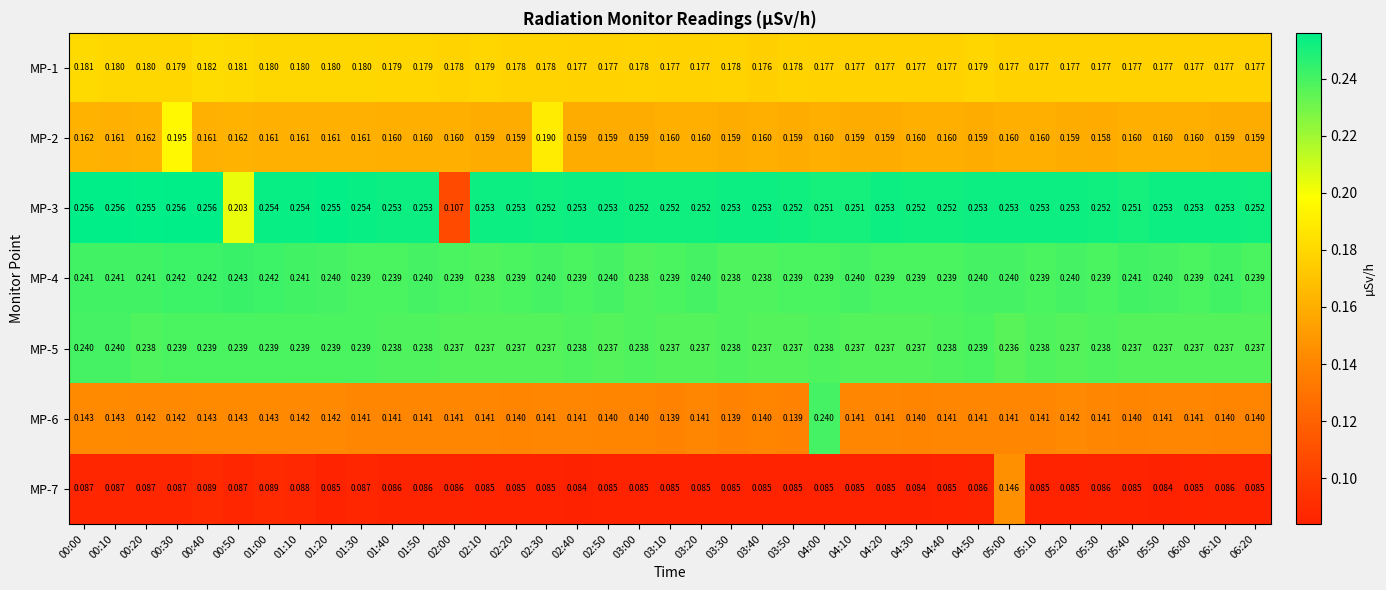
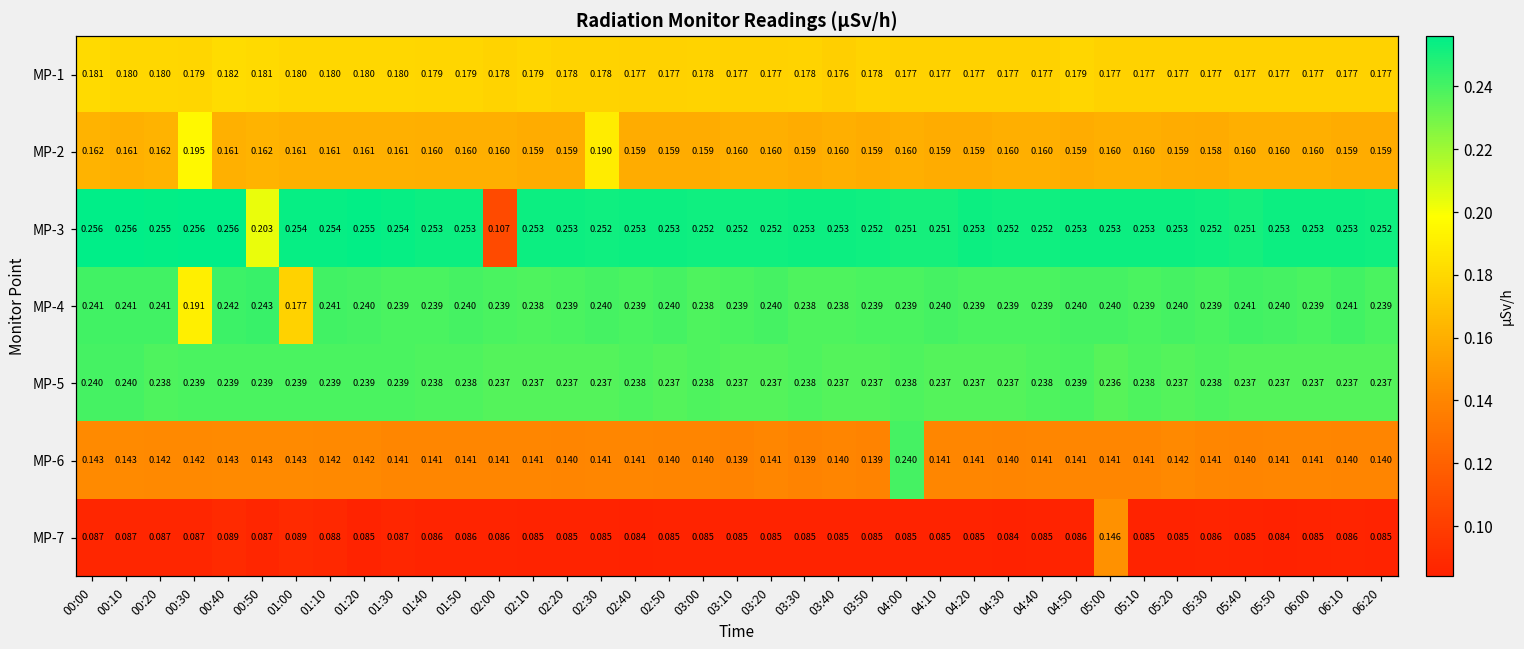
MP-4, 00:30: 0.242 -> 0.191
MP-4, 01:00: 0.242 -> 0.177
